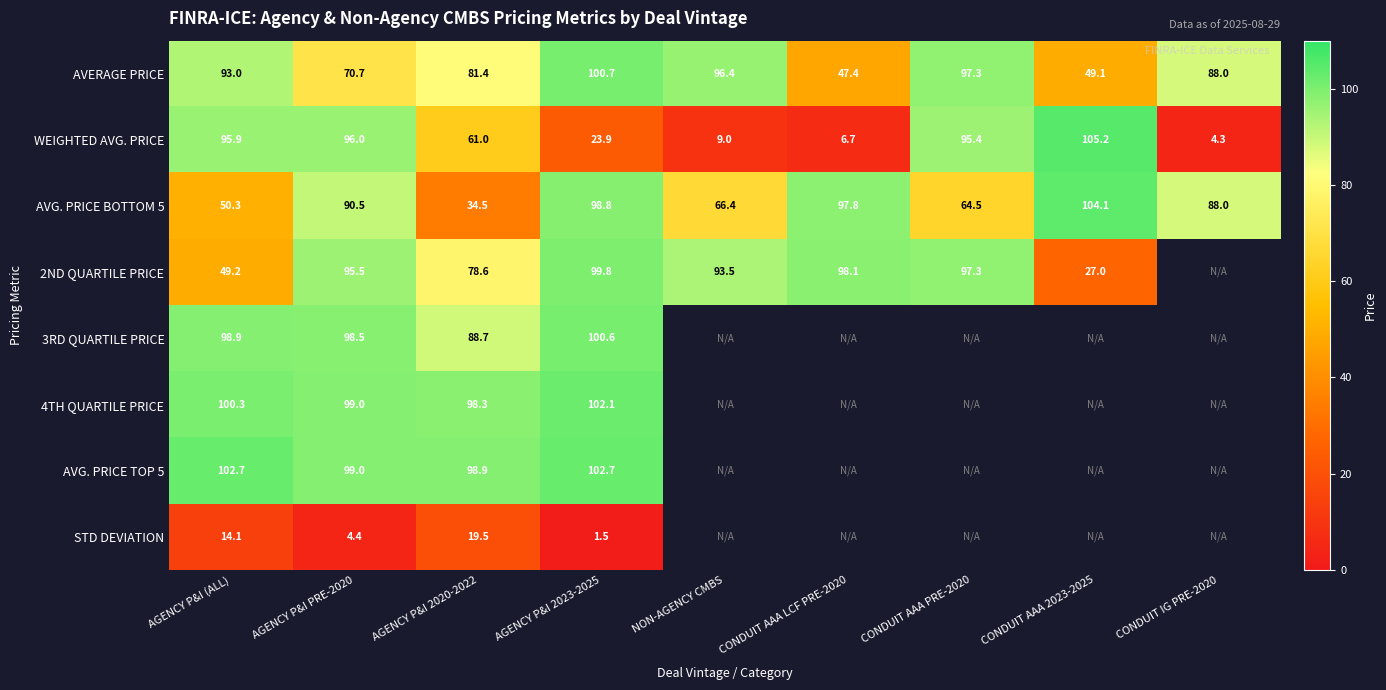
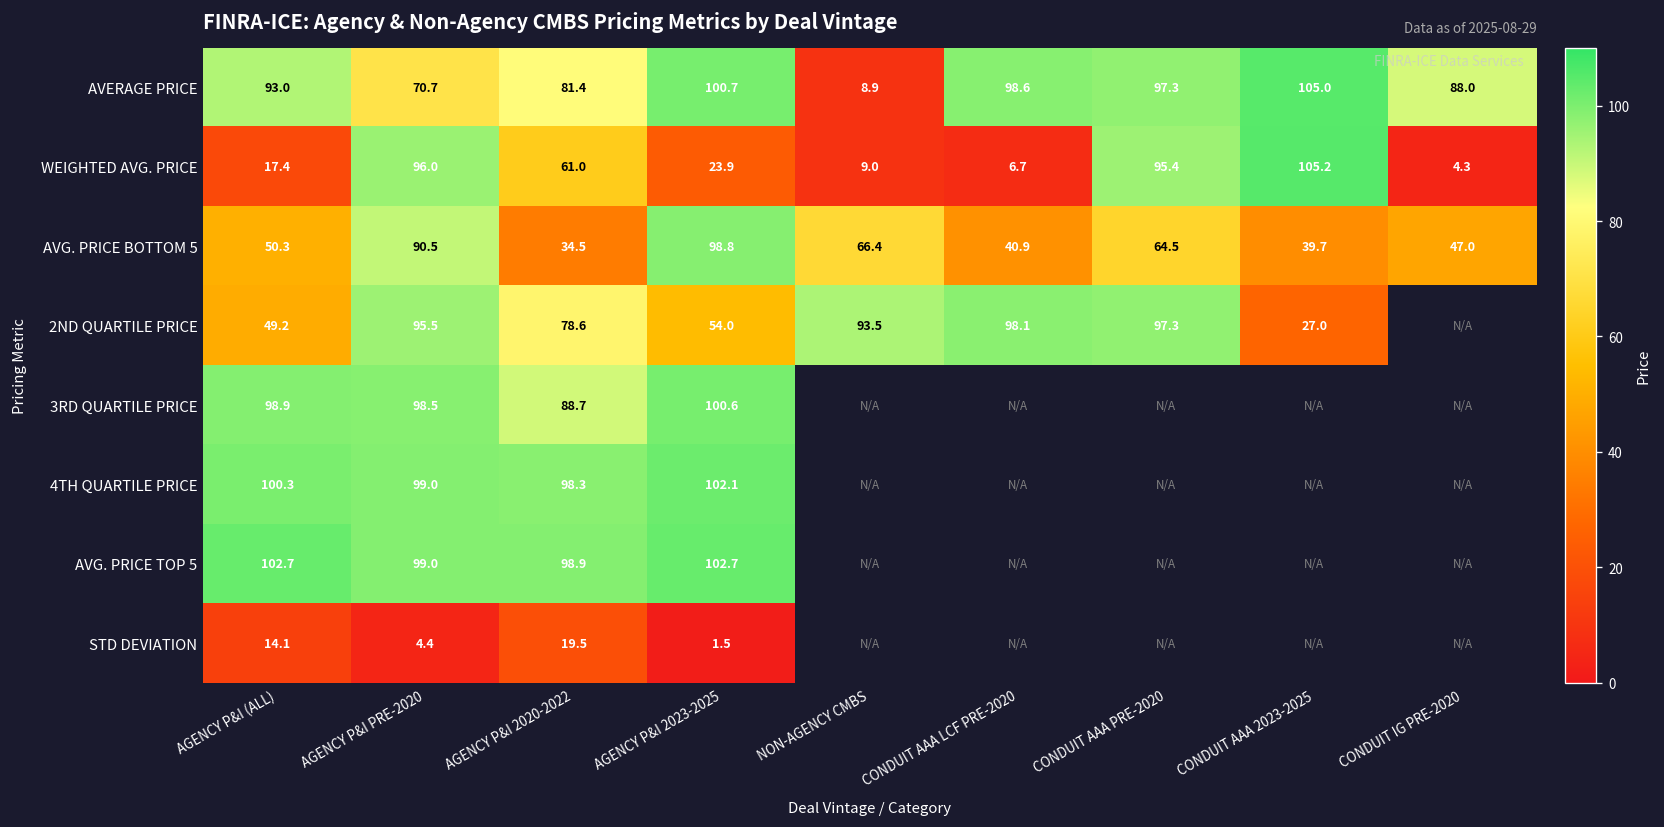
AVERAGE PRICE, NON-AGENCY CMBS: 96.4 -> 8.9
AVERAGE PRICE, CONDUIT AAA LCF PRE-2020: 47.4 -> 98.6
AVERAGE PRICE, CONDUIT AAA 2023-2025: 49.1 -> 105.0
WEIGHTED AVG. PRICE, AGENCY P&I (ALL): 95.9 -> 17.4
AVG. PRICE BOTTOM 5, CONDUIT AAA LCF PRE-2020: 97.8 -> 40.9
AVG. PRICE BOTTOM 5, CONDUIT AAA 2023-2025: 104.1 -> 39.7
AVG. PRICE BOTTOM 5, CONDUIT IG PRE-2020: 88.0 -> 47.0
2ND QUARTILE PRICE, AGENCY P&I 2023-2025: 99.8 -> 54.0
